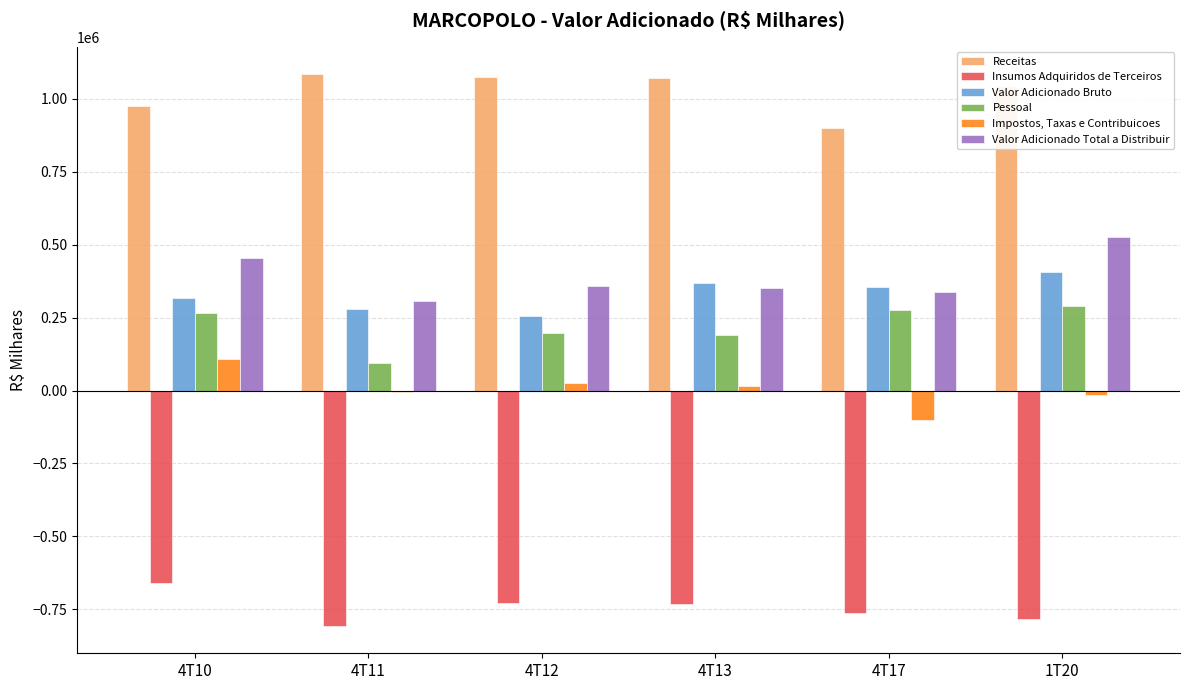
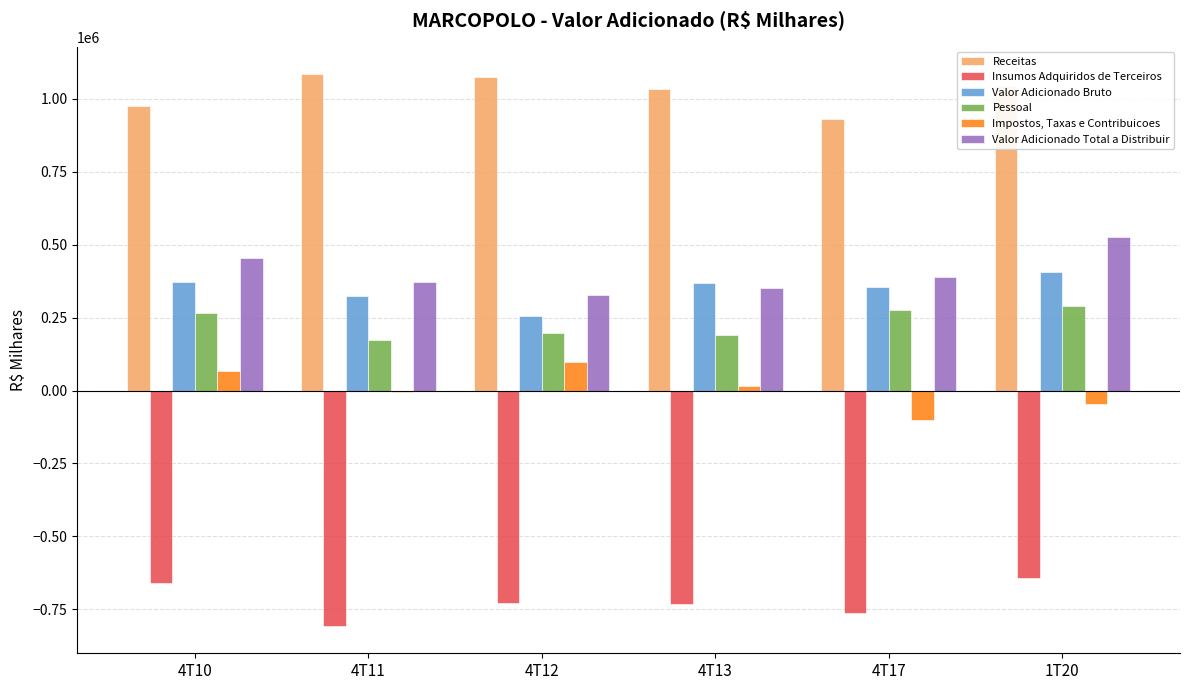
Valor Adicionado Bruto, 4T10: 320000 -> 370000
Impostos, Taxas e Contribuicoes, 4T10: 110000 -> 70000
Valor Adicionado Bruto, 4T11: 280000 -> 320000
Pessoal, 4T11: 100000 -> 170000
Valor Adicionado Total a Distribuir, 4T11: 310000 -> 370000
Impostos, Taxas e Contribuicoes, 4T12: 30000 -> 100000
Valor Adicionado Total a Distribuir, 4T12: 360000 -> 330000
Receitas, 4T13: 1070000 -> 1030000
Receitas, 4T17: 900000 -> 930000
Valor Adicionado Total a Distribuir, 4T17: 340000 -> 390000
Insumos Adquiridos de Terceiros, 1T20: -780000 -> -640000
Impostos, Taxas e Contribuicoes, 1T20: -10000 -> -50000
